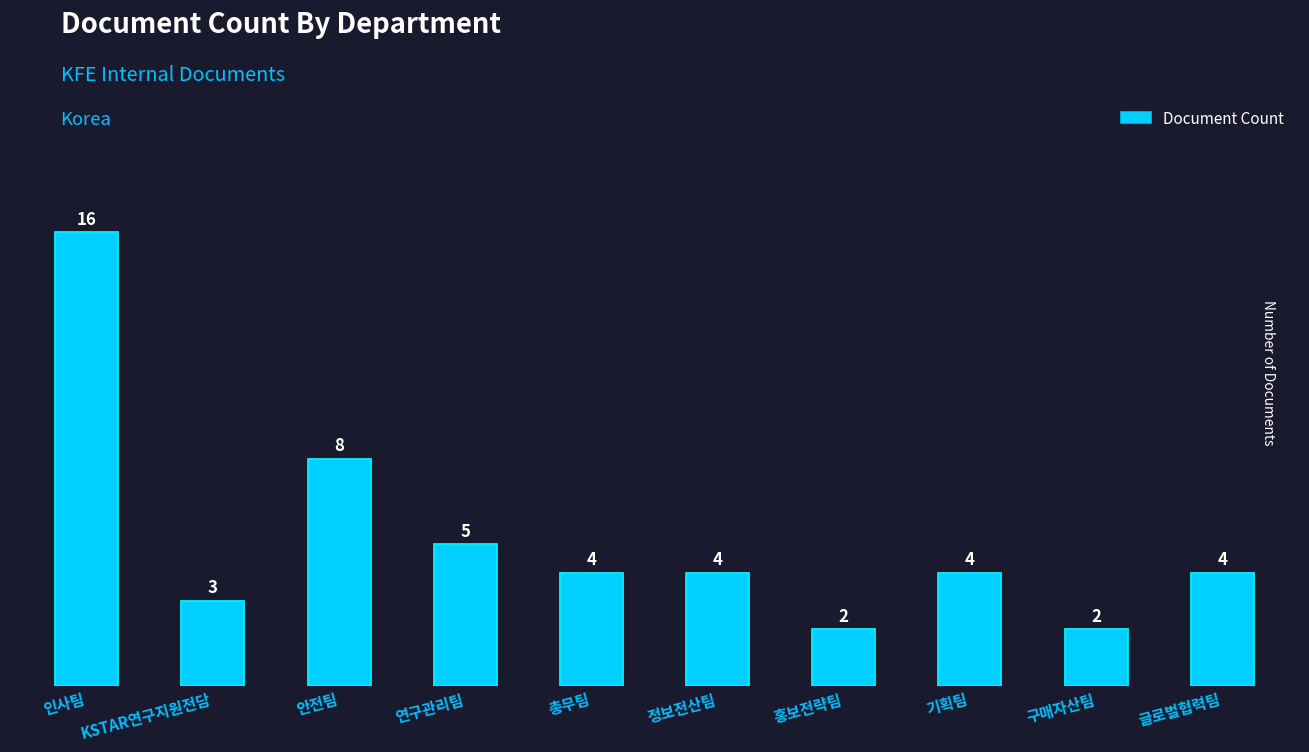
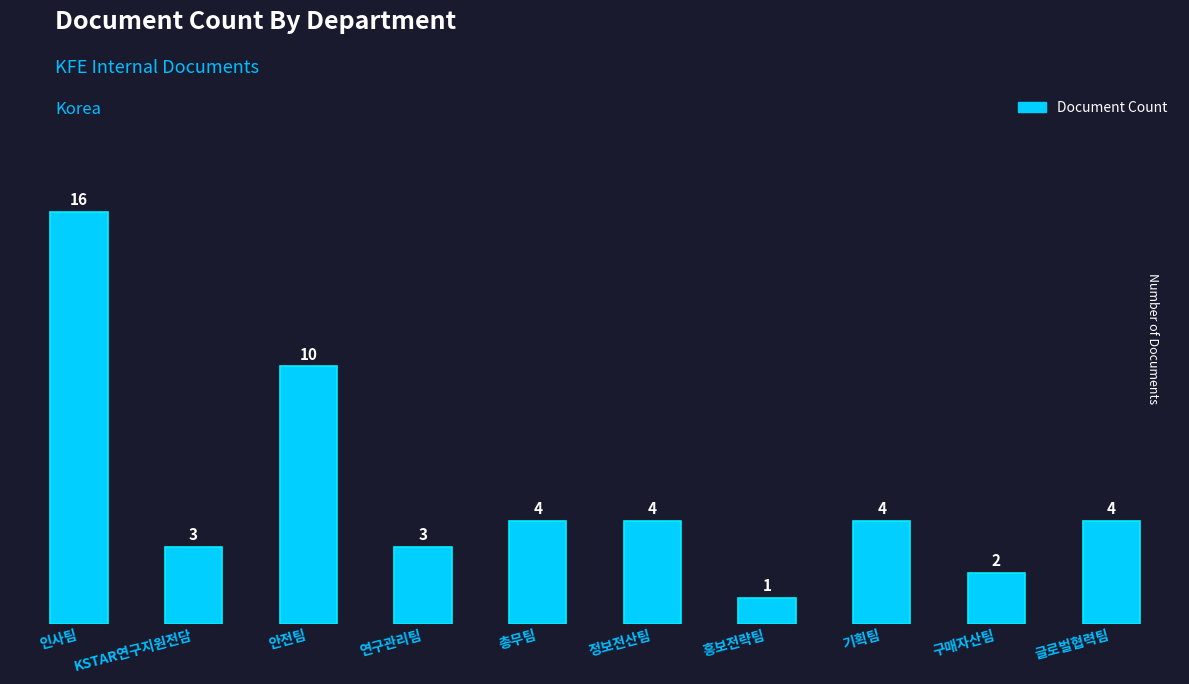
안전팀: 8 -> 10
연구관리팀: 5 -> 3
홍보전략팀: 2 -> 1
